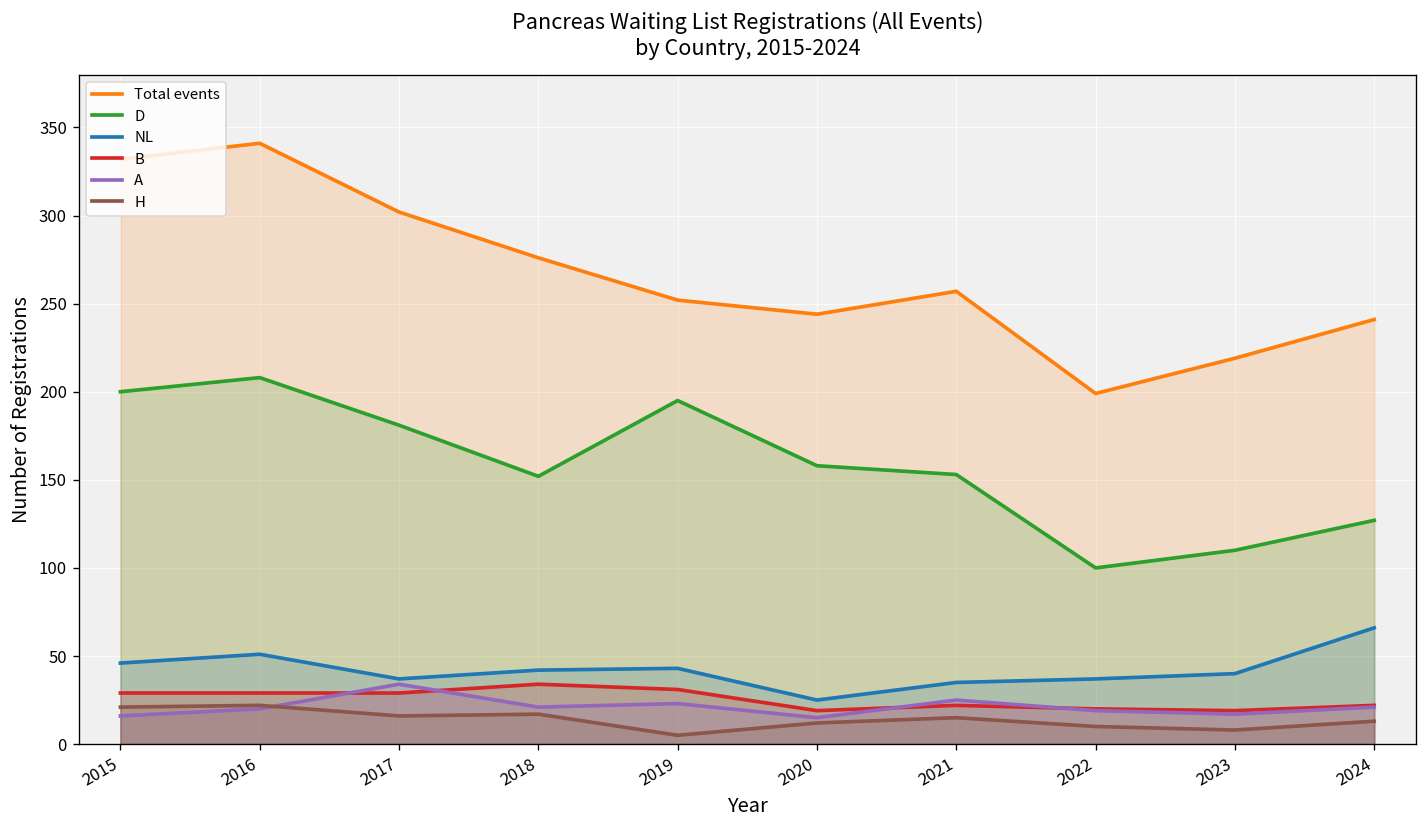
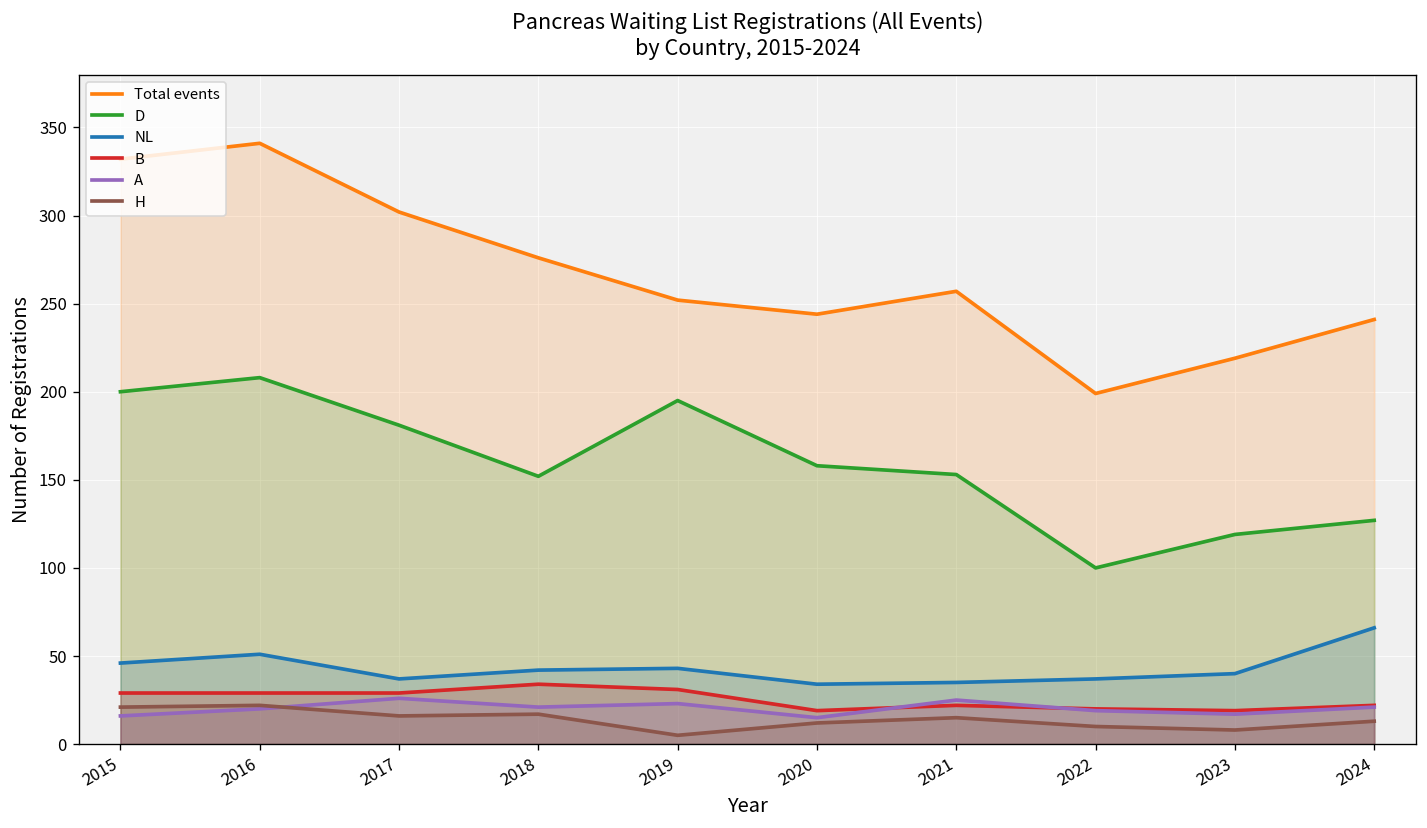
A, 2017: 34 -> 26
NL, 2020: 25 -> 34
D, 2023: 110 -> 119
